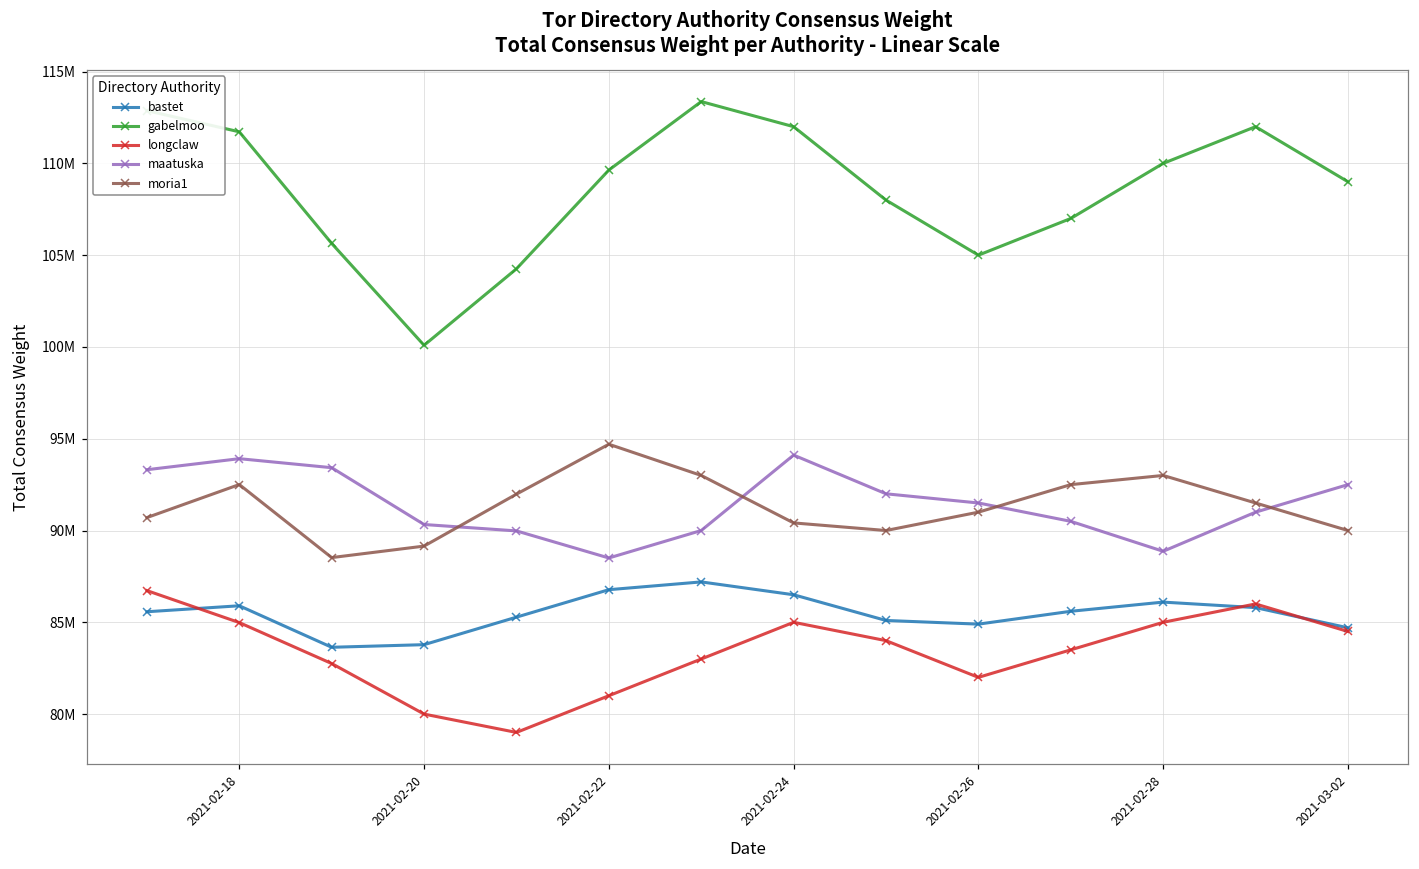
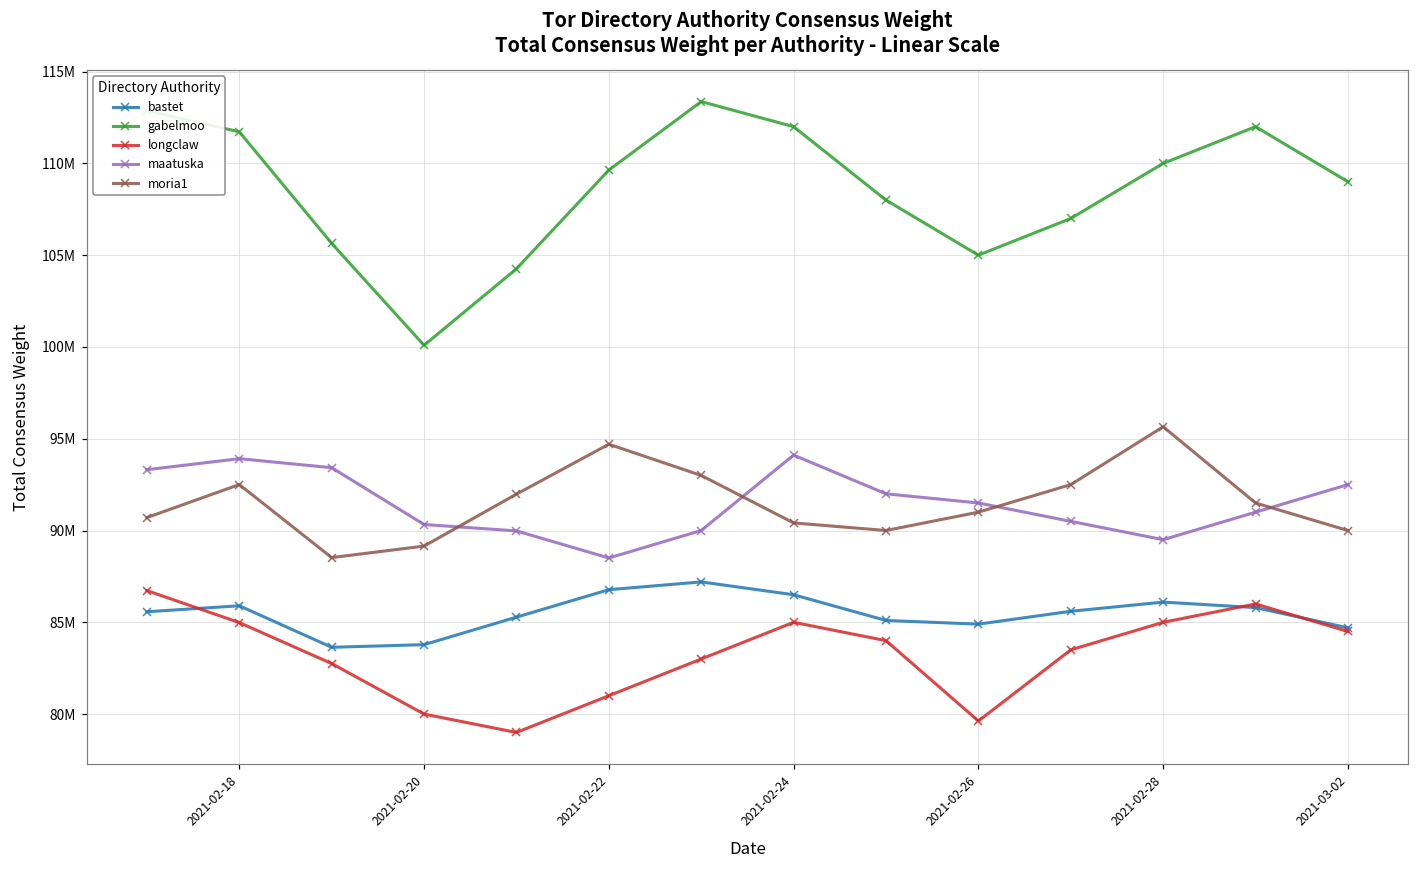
longclaw, 2021-02-26: 82000000 -> 79600000
maatuska, 2021-02-28: 88900000 -> 89500000
moria1, 2021-02-28: 93000000 -> 95700000
